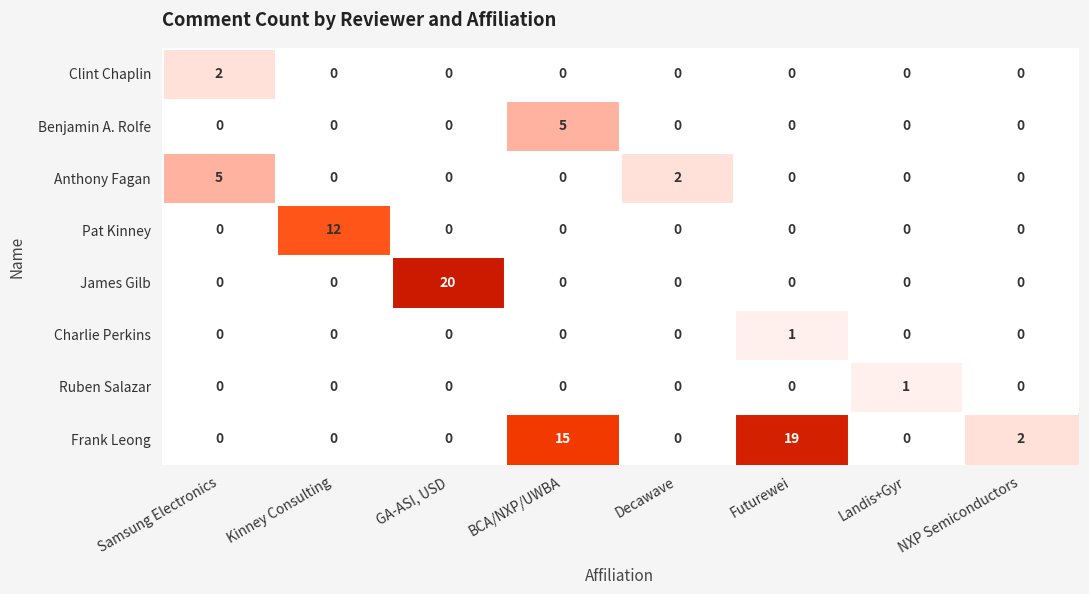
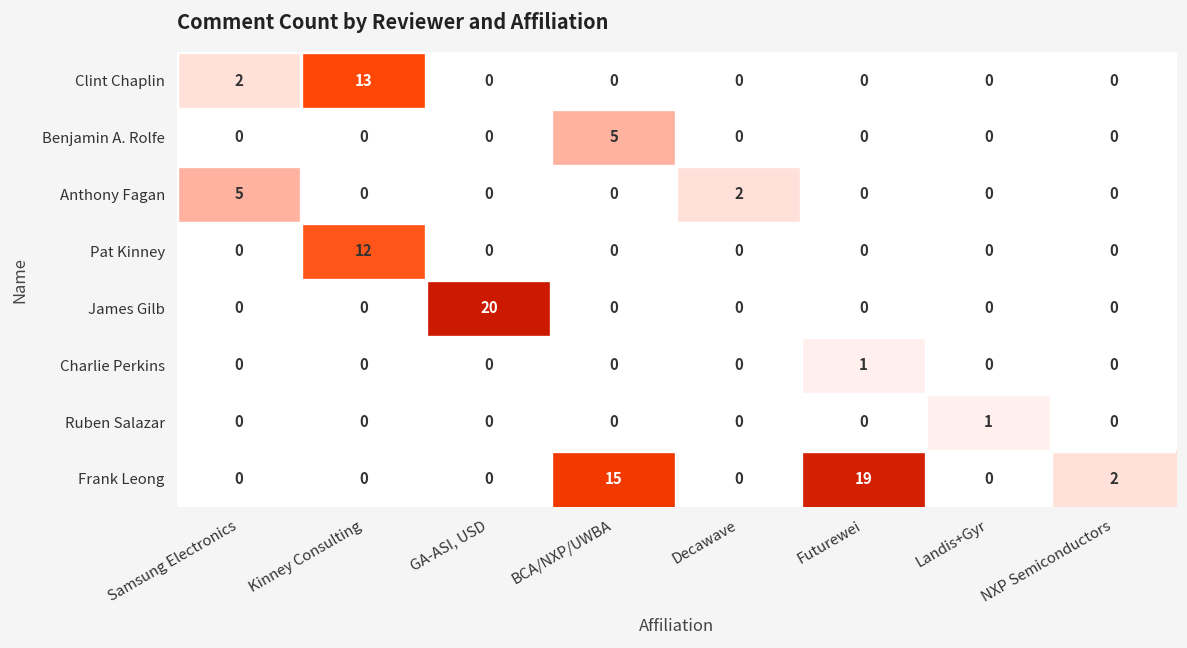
Clint Chaplin, Kinney Consulting: 0 -> 13
